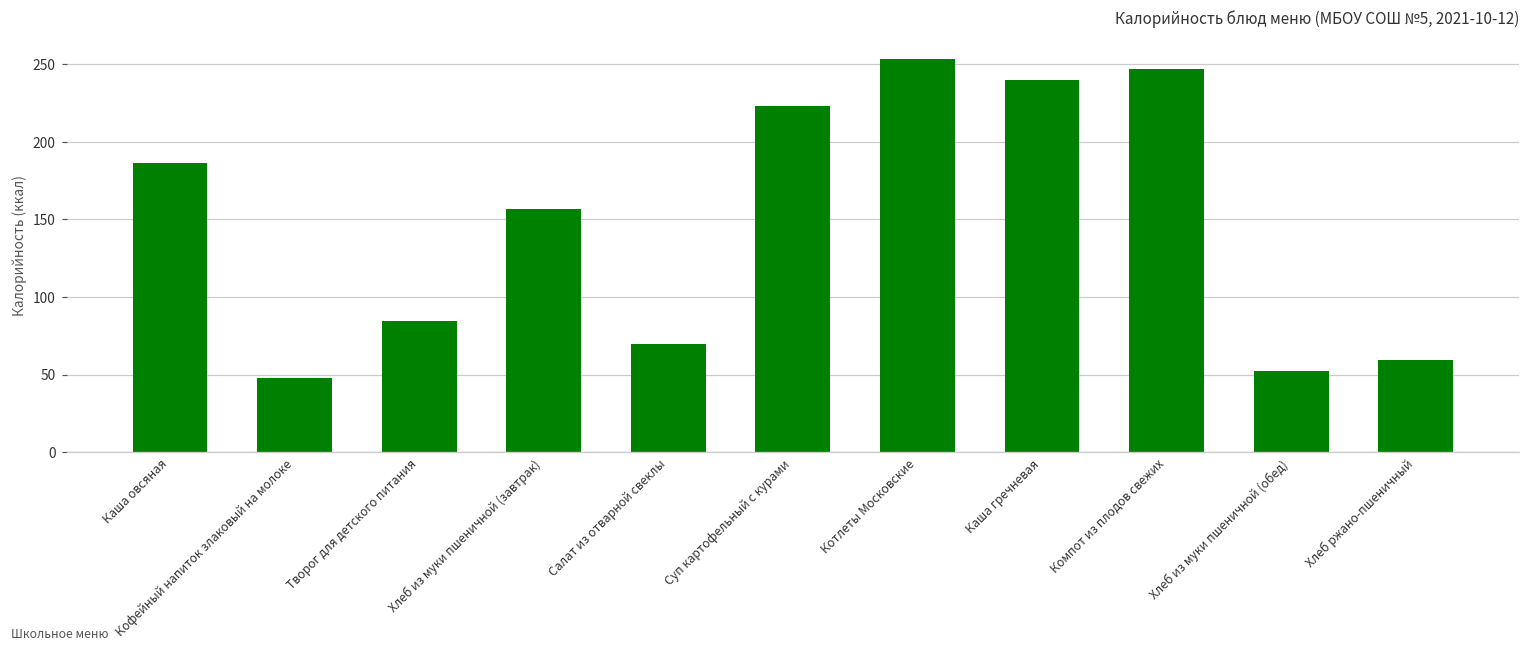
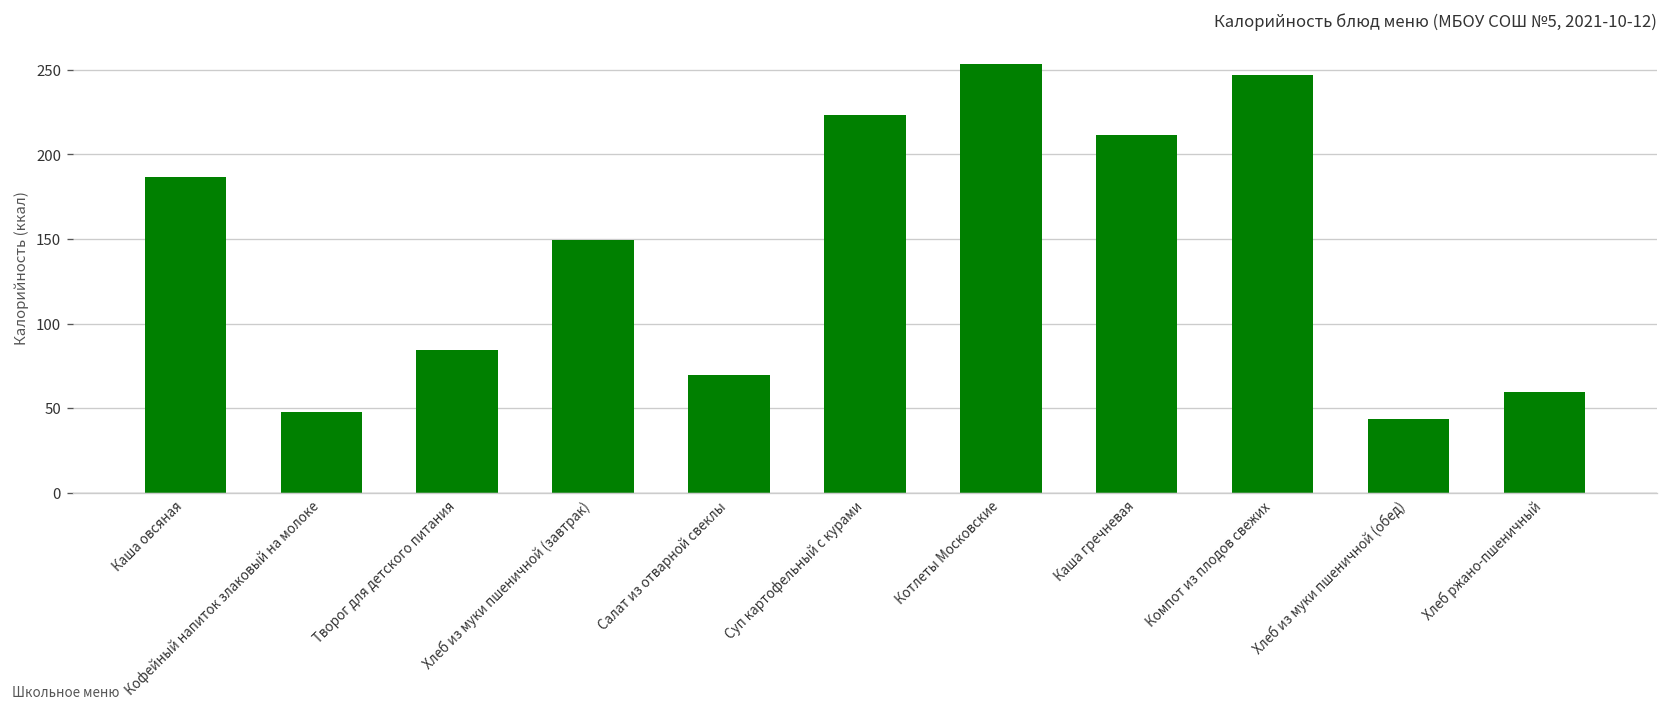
Хлеб из муки пшеничной (завтрак): 157 -> 149
Каша гречневая: 240 -> 212
Хлеб из муки пшеничной (обед): 52 -> 44
